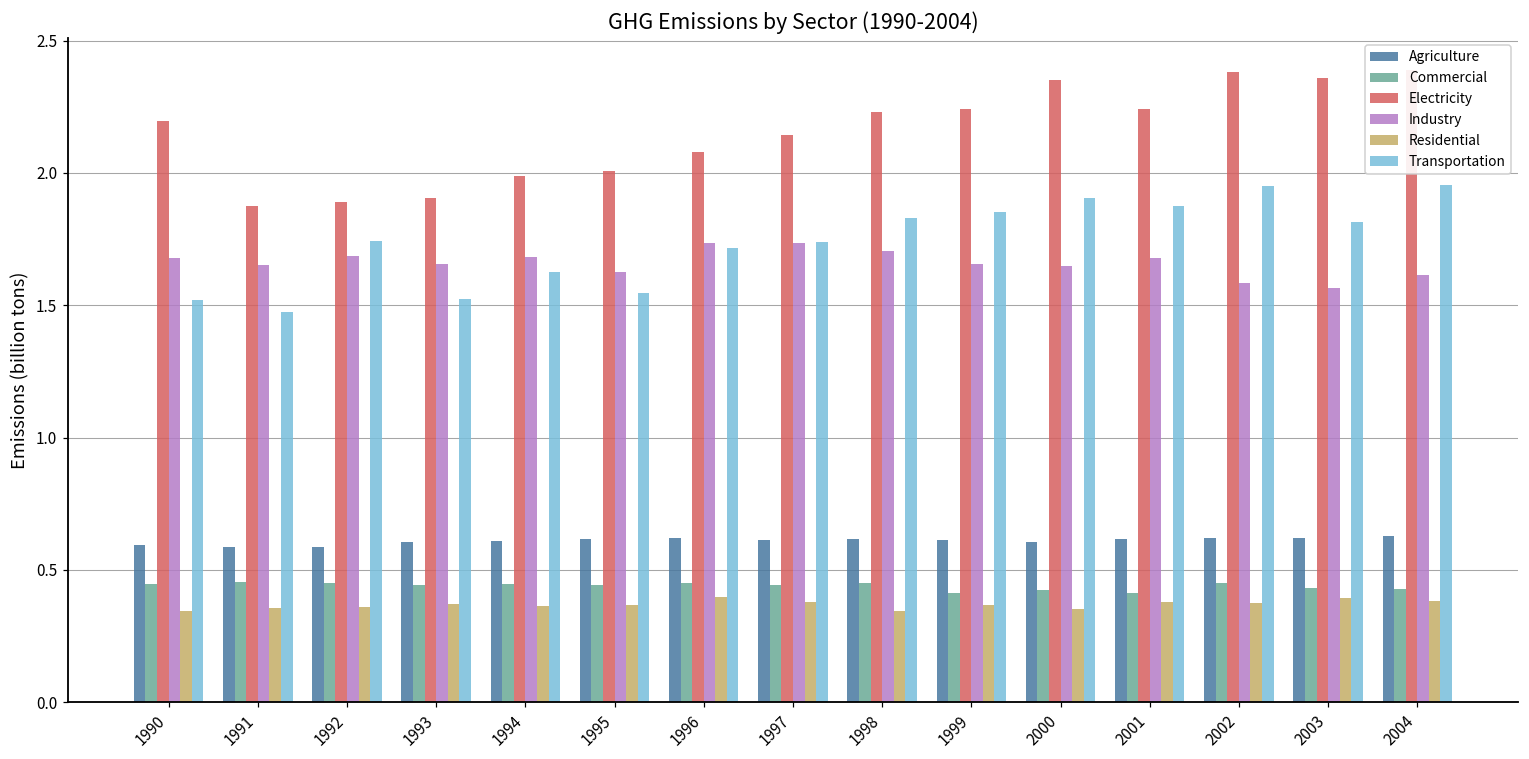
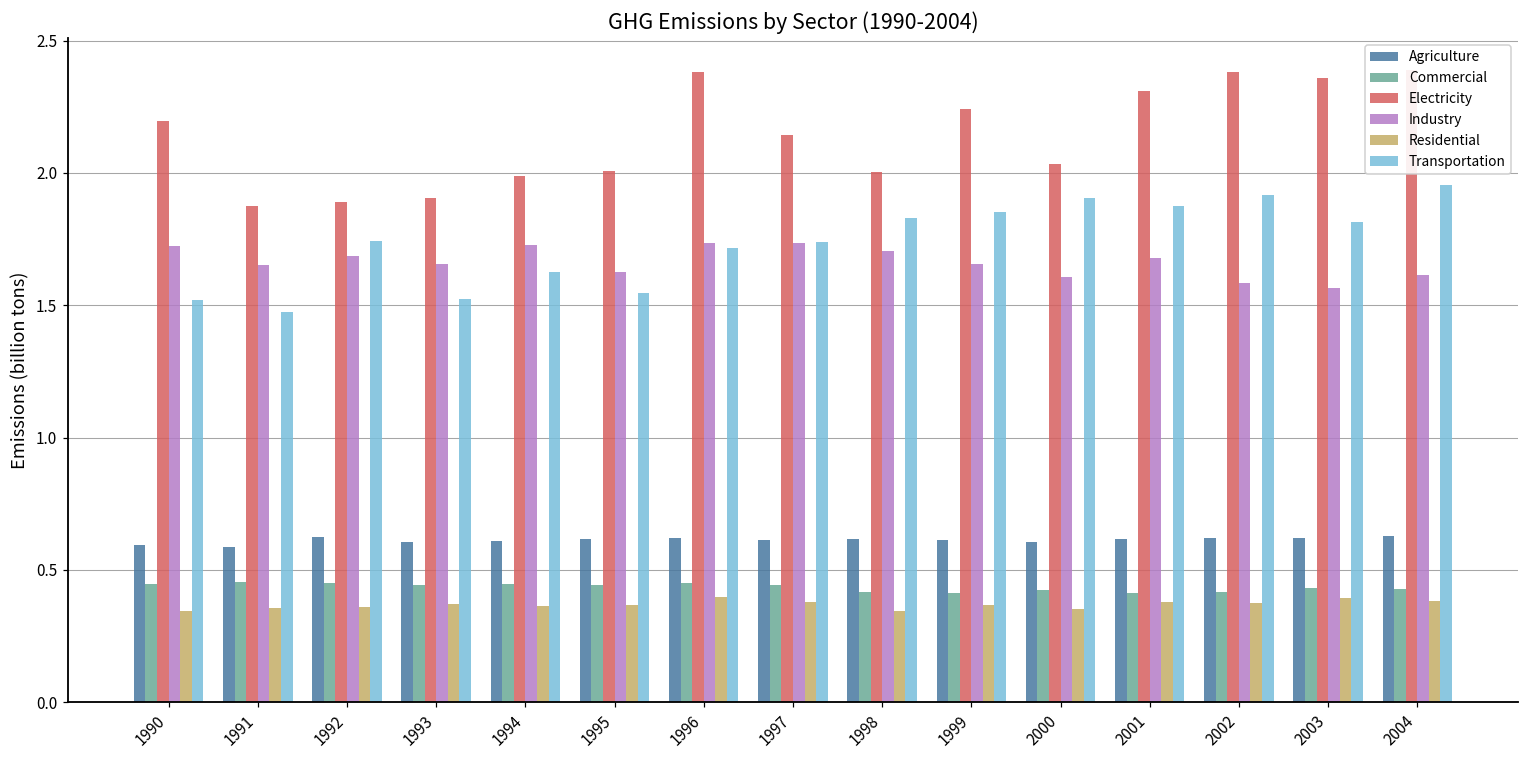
Industry, 1990: 1.68 -> 1.72
Agriculture, 1992: 0.59 -> 0.62
Industry, 1994: 1.68 -> 1.73
Electricity, 1996: 2.08 -> 2.38
Commercial, 1998: 0.45 -> 0.42
Electricity, 1998: 2.23 -> 2.00
Electricity, 2000: 2.35 -> 2.03
Industry, 2000: 1.65 -> 1.61
Electricity, 2001: 2.24 -> 2.31
Commercial, 2002: 0.45 -> 0.42
Transportation, 2002: 1.95 -> 1.92
